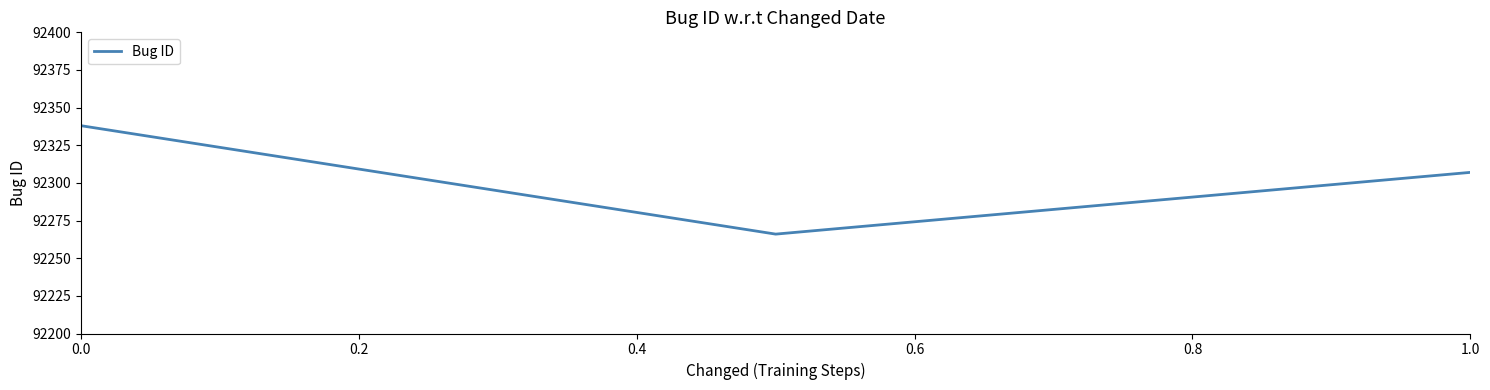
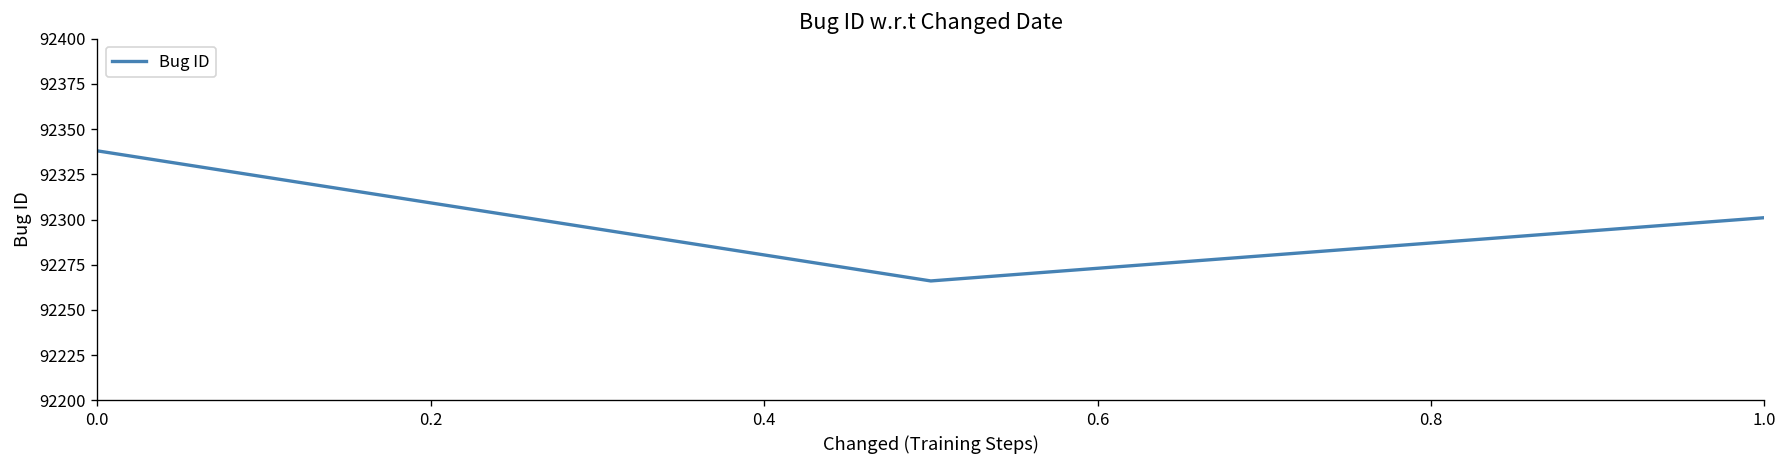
1.0: 92307 -> 92301
